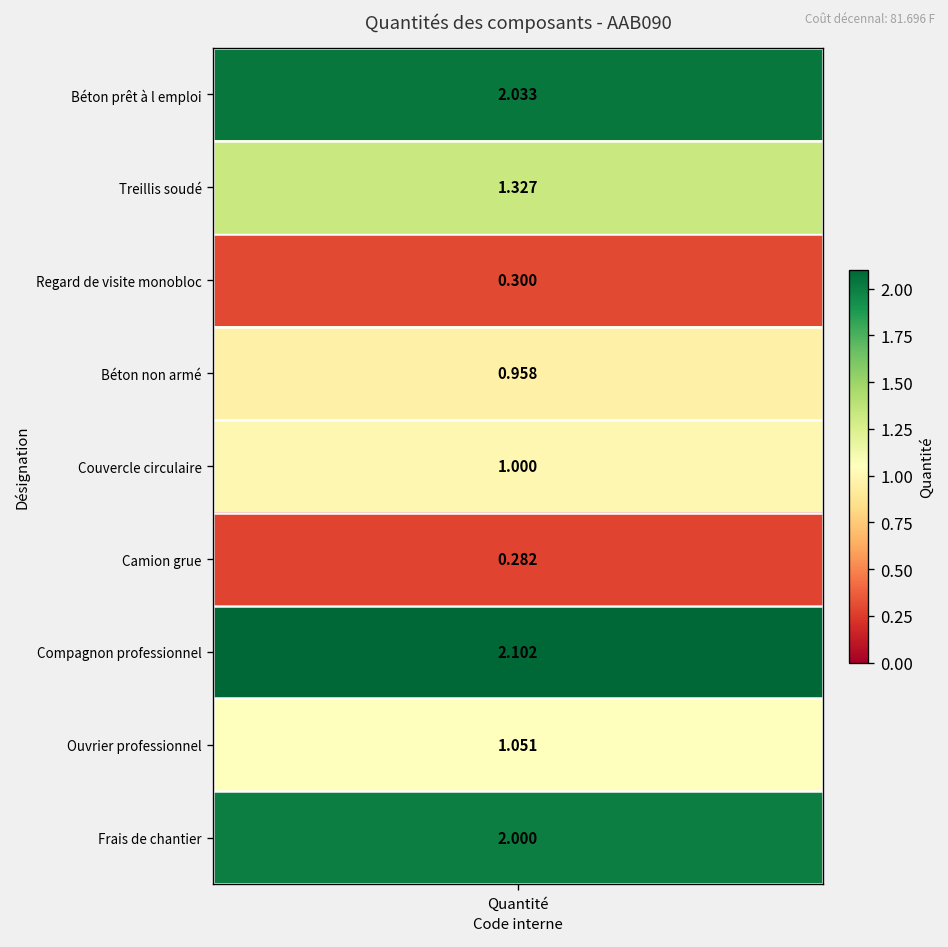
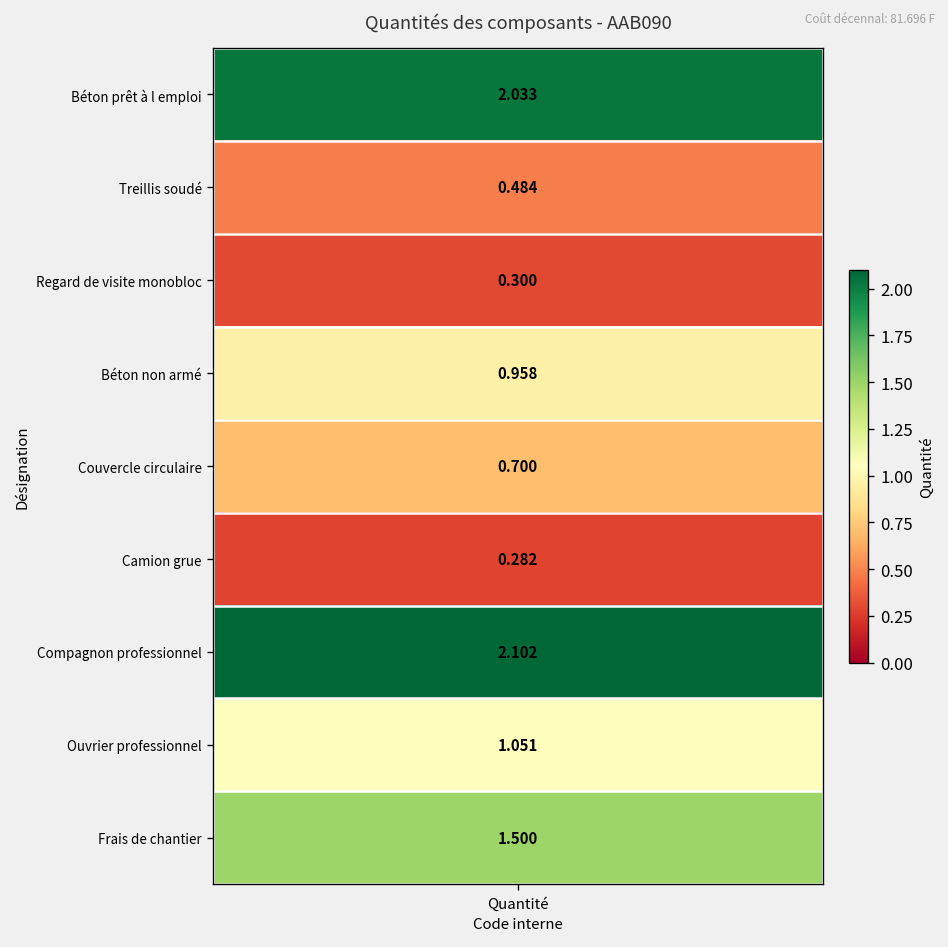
Treillis soudé, Quantité: 1.327 -> 0.484
Couvercle circulaire, Quantité: 1.000 -> 0.700
Frais de chantier, Quantité: 2.000 -> 1.500
